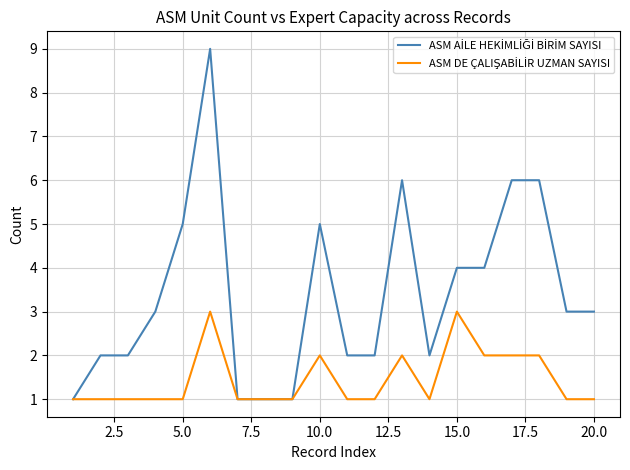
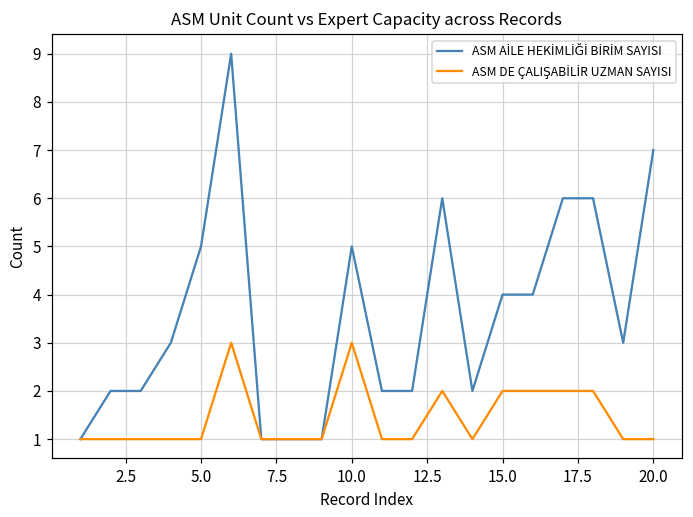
ASM DE ÇALIŞABİLİR UZMAN SAYISI, 10.0: 2 -> 3
ASM DE ÇALIŞABİLİR UZMAN SAYISI, 15.0: 3 -> 2
ASM AİLE HEKİMLİĞİ BİRİM SAYISI, 20.0: 3 -> 7
